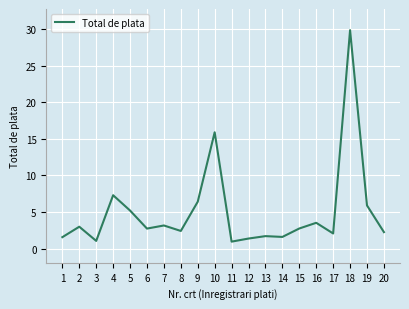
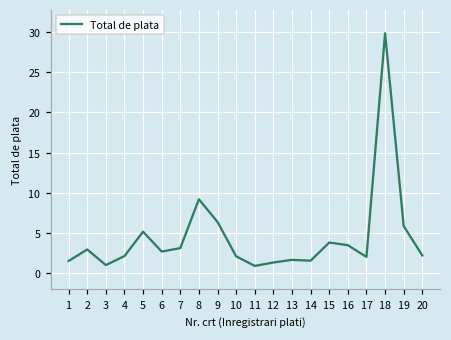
4: 7 -> 2
8: 2 -> 9
10: 16 -> 2
15: 3 -> 4
